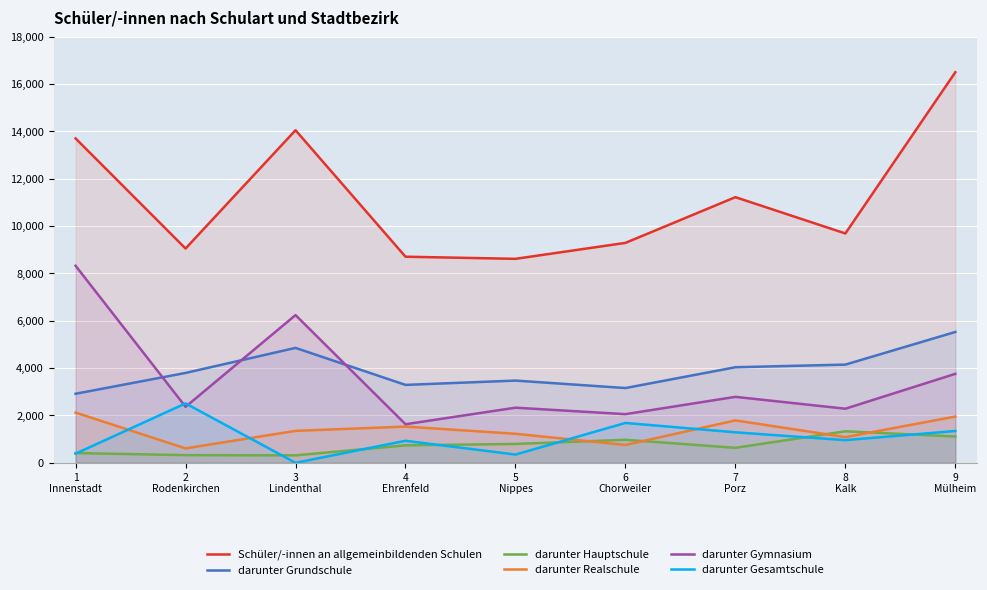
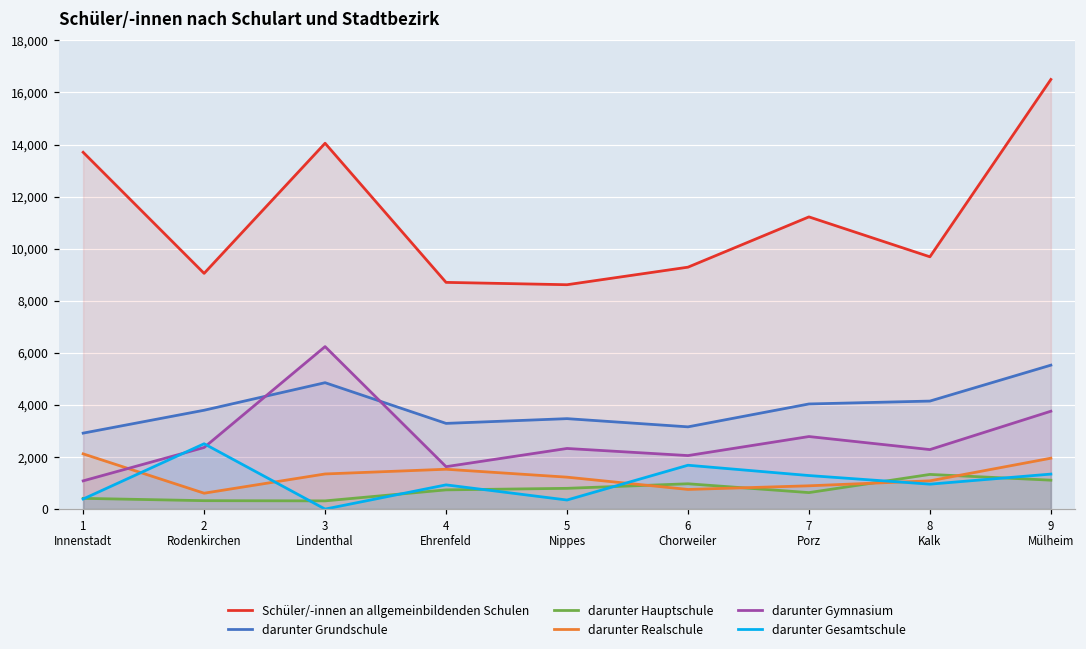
darunter Gymnasium, 1 Innenstadt: 8,300 -> 1,100
darunter Realschule, 7 Porz: 1,800 -> 900
